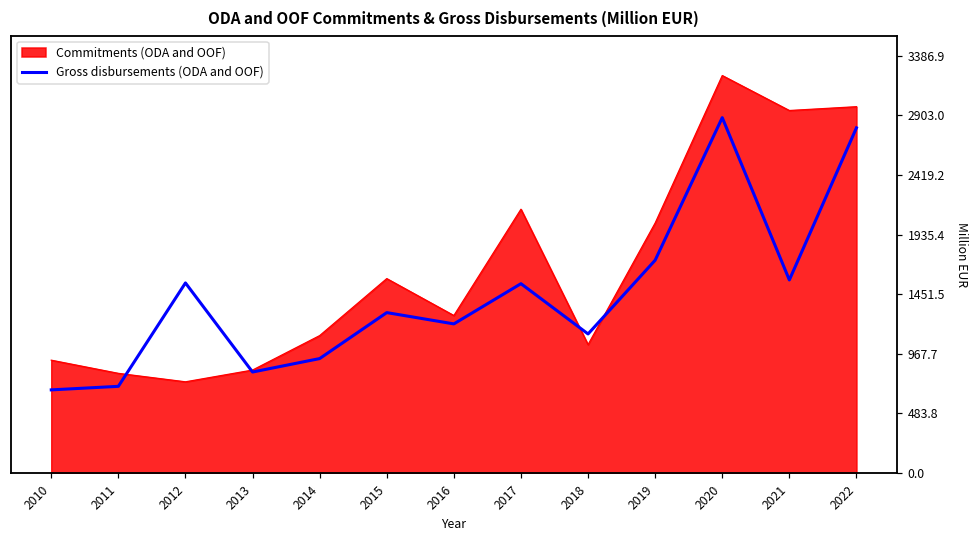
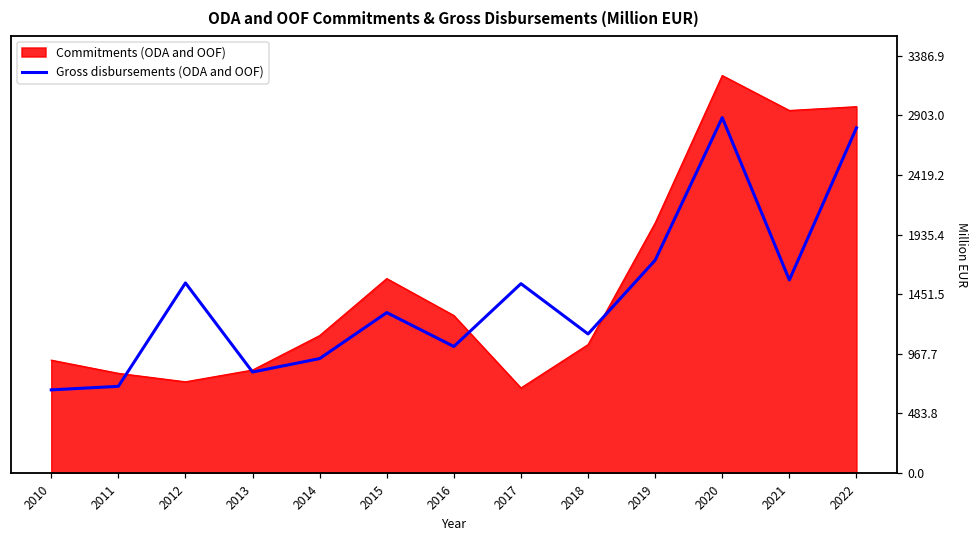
Gross disbursements (ODA and OOF), 2016: 1210 -> 1030
Commitments (ODA and OOF), 2017: 2140 -> 690
